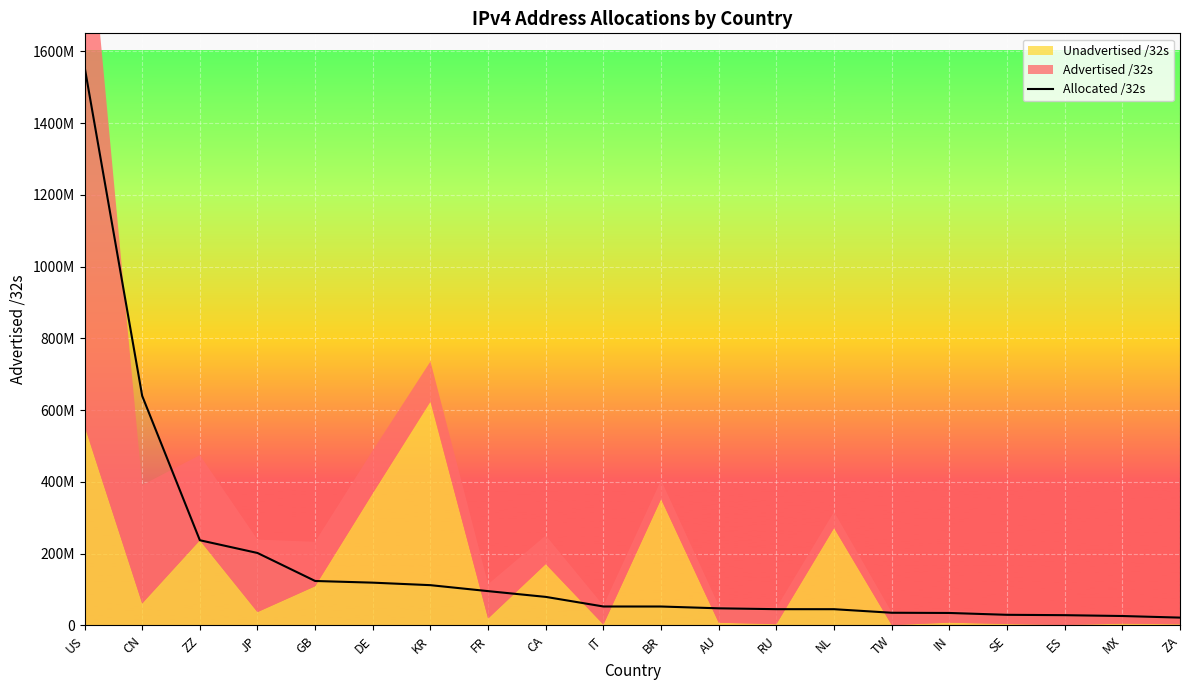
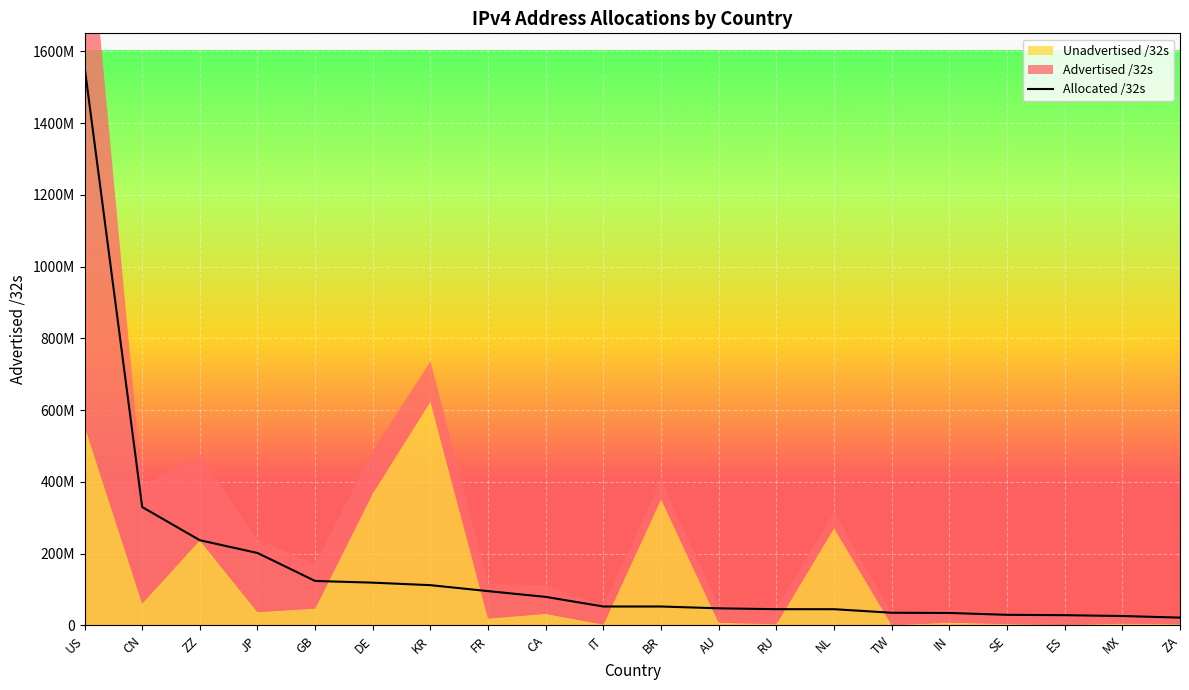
Allocated /32s, CN: 640000000 -> 330000000
Unadvertised /32s, GB: 110000000 -> 50000000
Unadvertised /32s, CA: 170000000 -> 30000000
